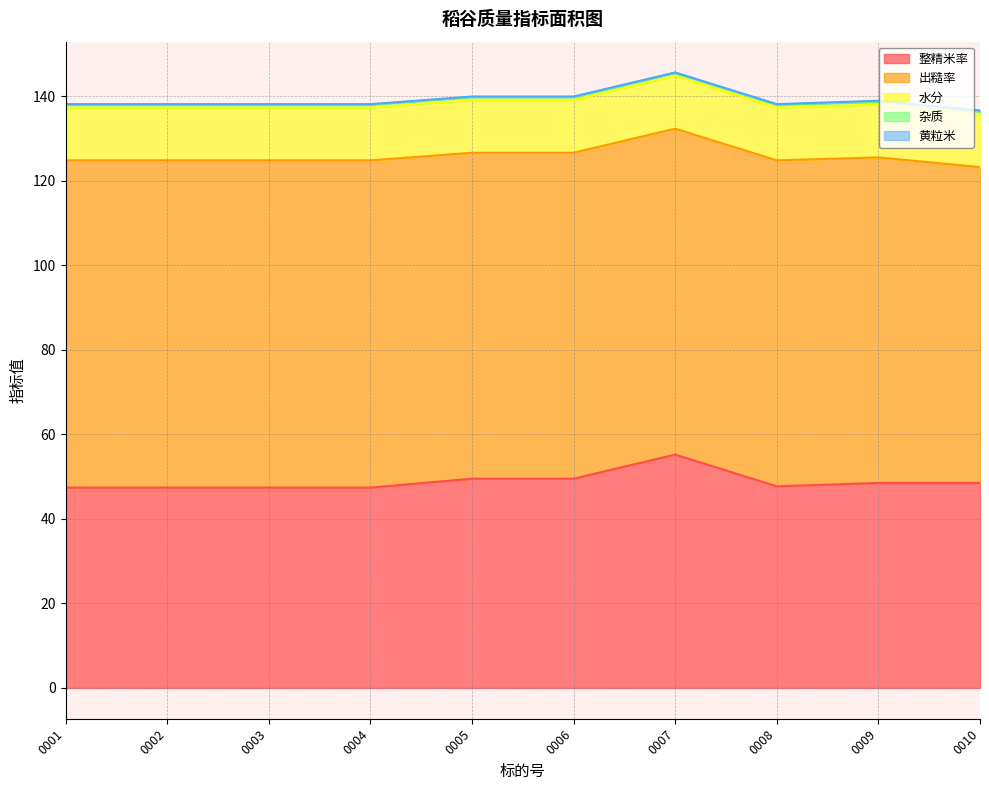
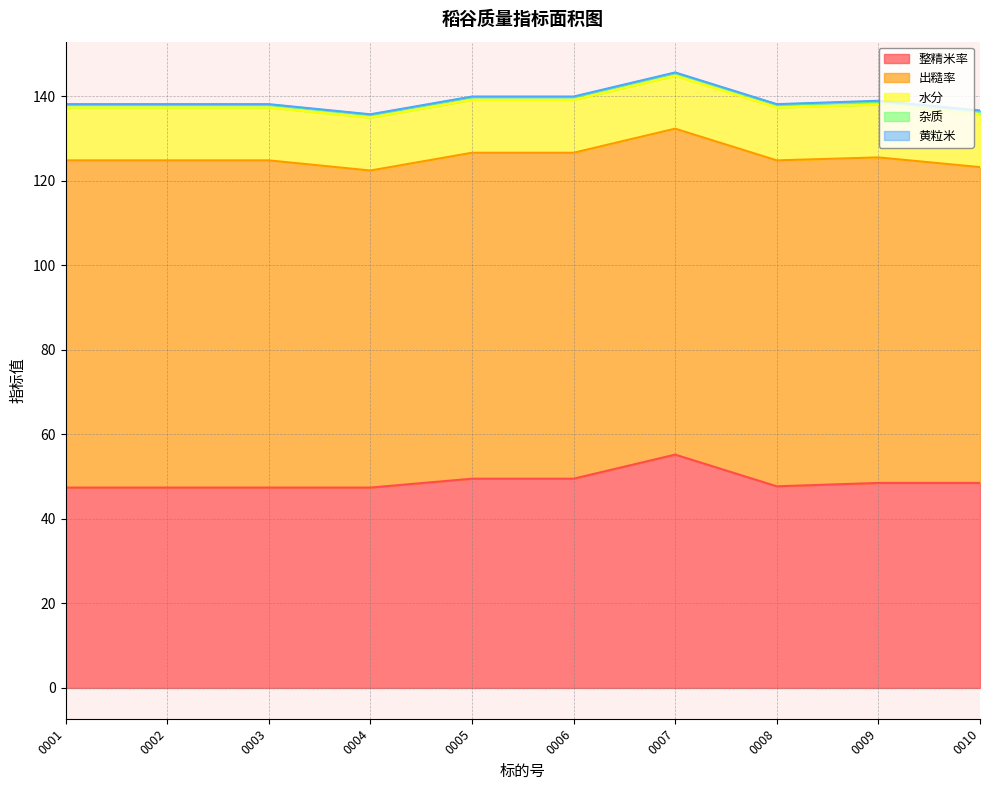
出糙率, 0004: 77 -> 75
